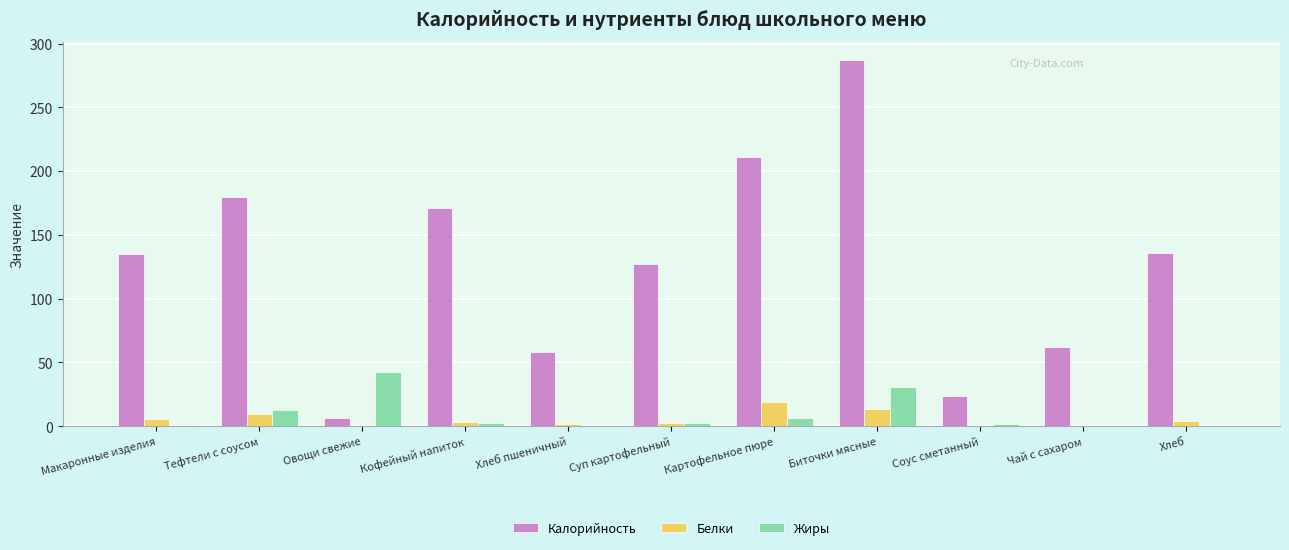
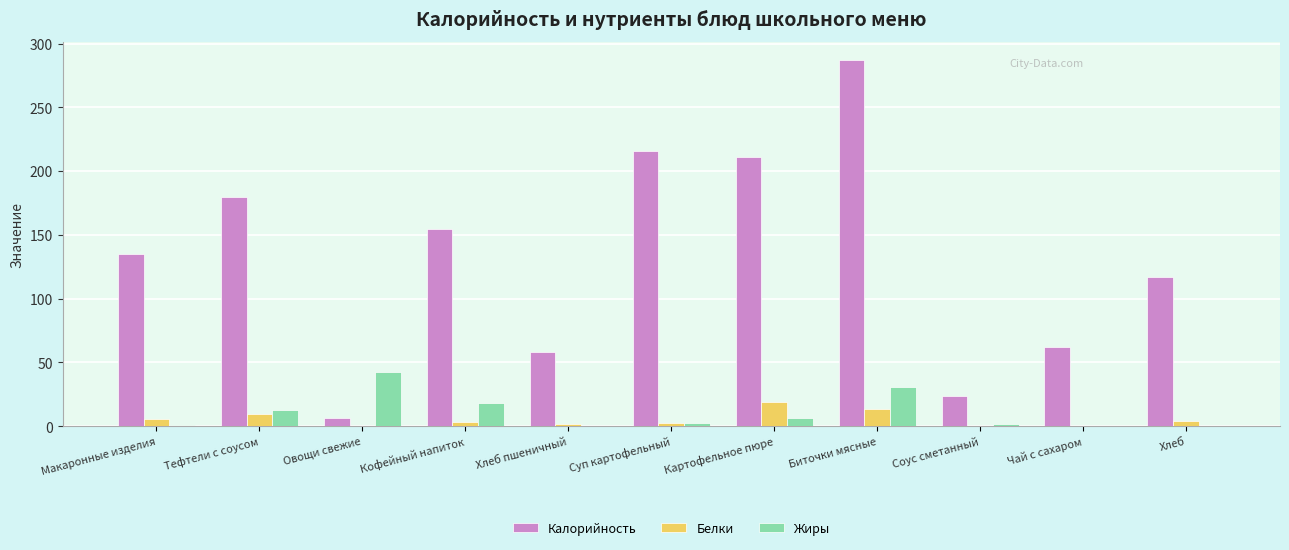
Калорийность, Кофейный напиток: 171 -> 155
Жиры, Кофейный напиток: 3 -> 19
Калорийность, Суп картофельный: 127 -> 216
Калорийность, Хлеб: 136 -> 117
